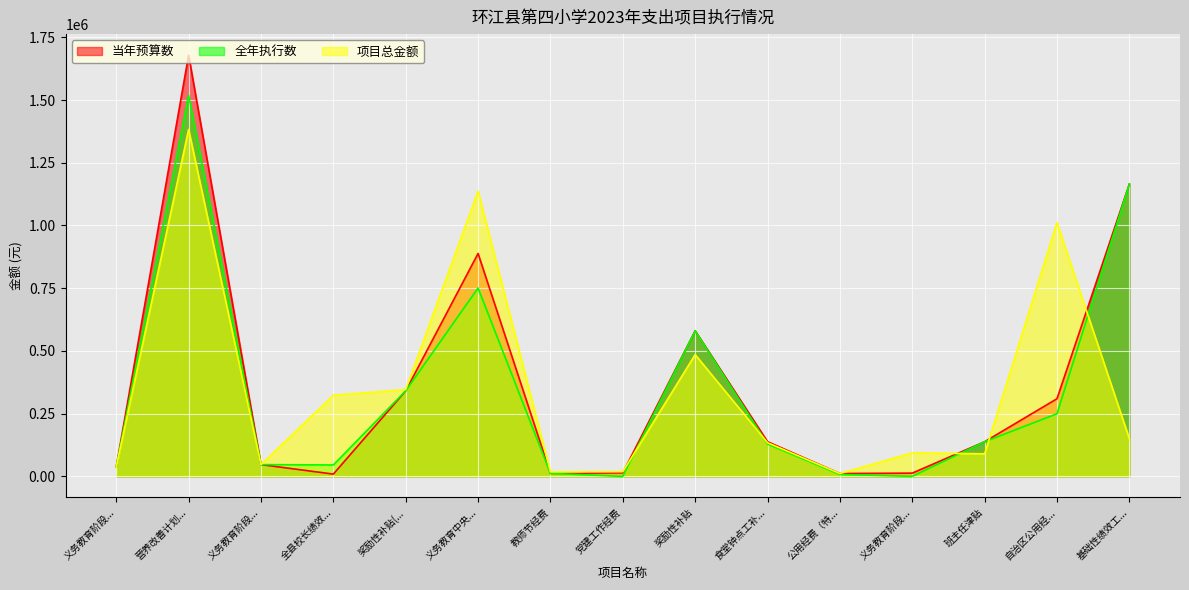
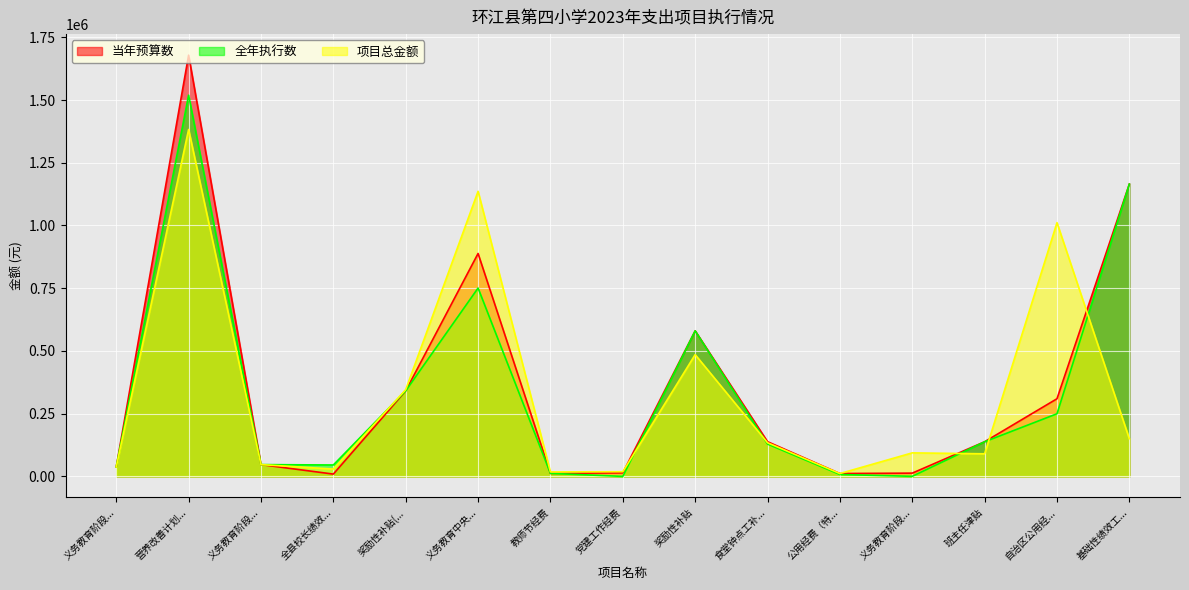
项目总金额, 全县校长绩效...: 320000 -> 30000
